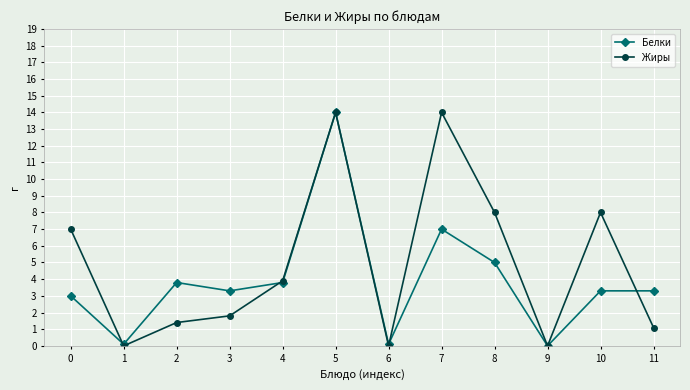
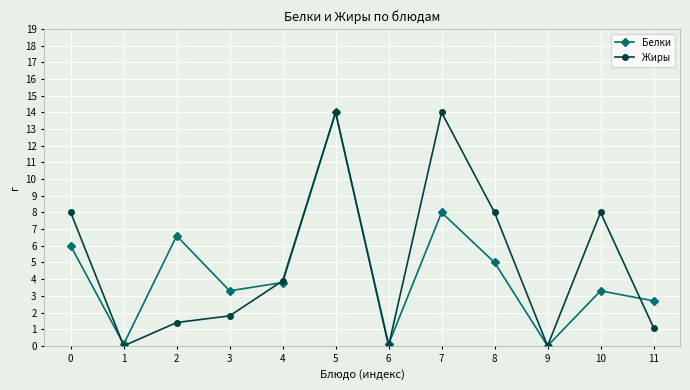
Белки, 0: 3 -> 6
Жиры, 0: 7 -> 8
Белки, 2: 3.8 -> 6.6
Белки, 7: 7 -> 8
Белки, 11: 3.3 -> 2.7
